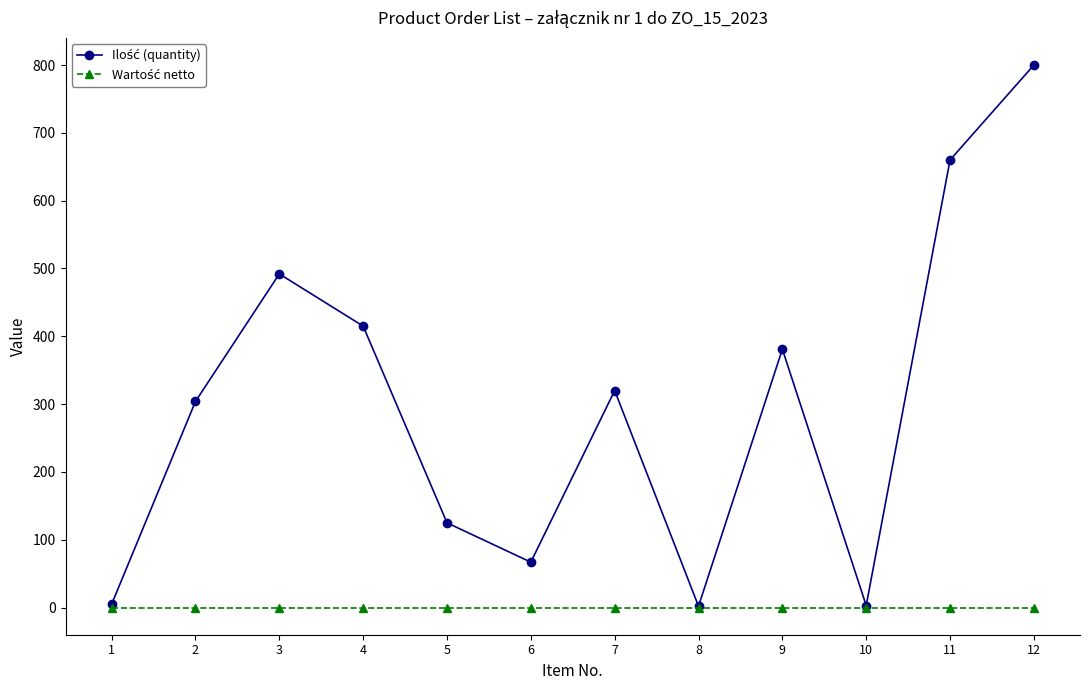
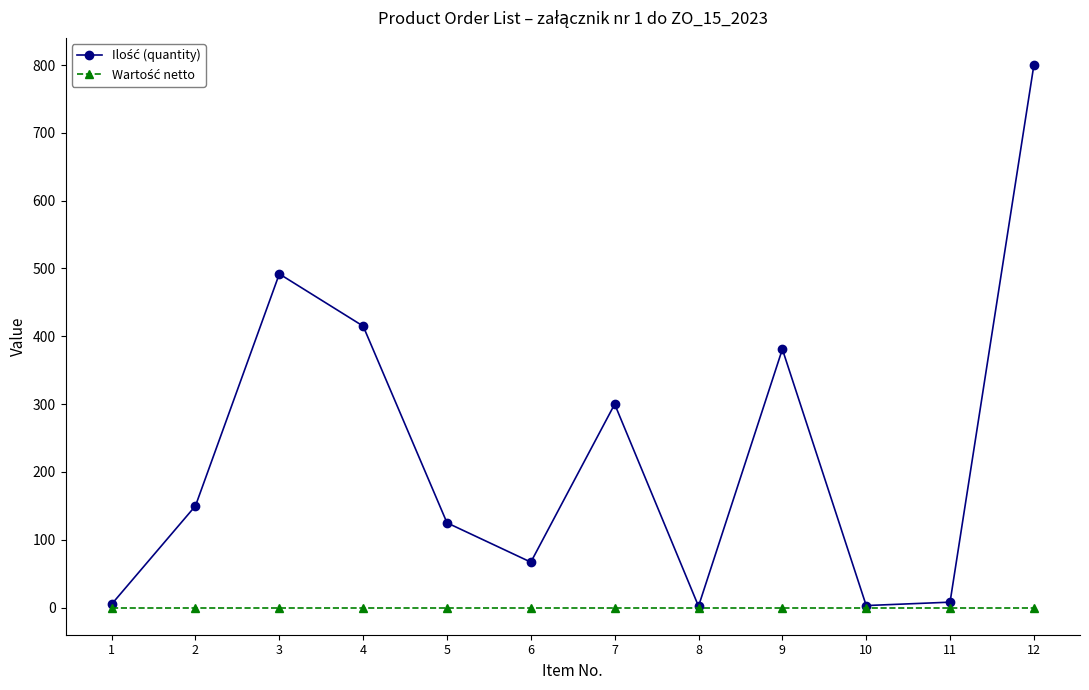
Ilość (quantity), 2: 300 -> 150
Ilość (quantity), 7: 320 -> 300
Ilość (quantity), 11: 660 -> 10
